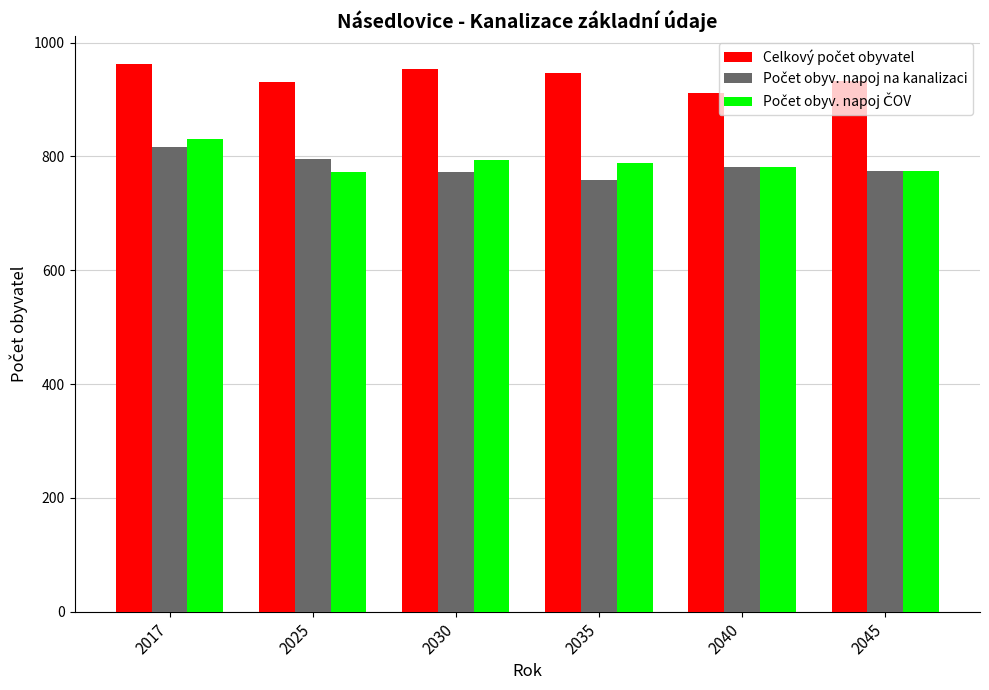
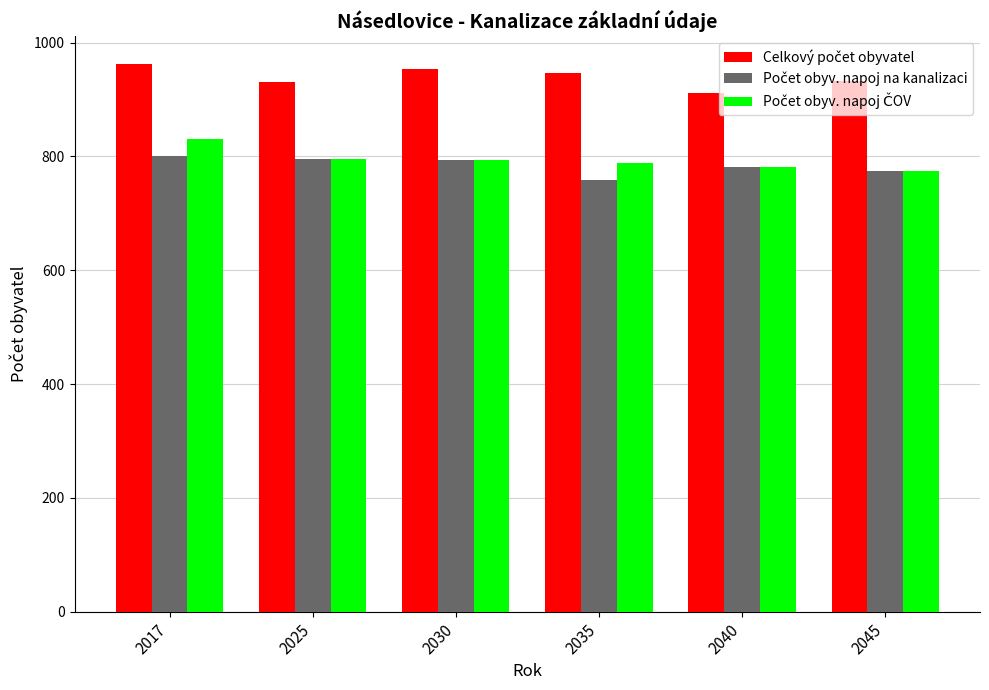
Počet obyv. napoj na kanalizaci, 2017: 820 -> 800
Počet obyv. napoj ČOV, 2025: 770 -> 800
Počet obyv. napoj na kanalizaci, 2030: 770 -> 790
